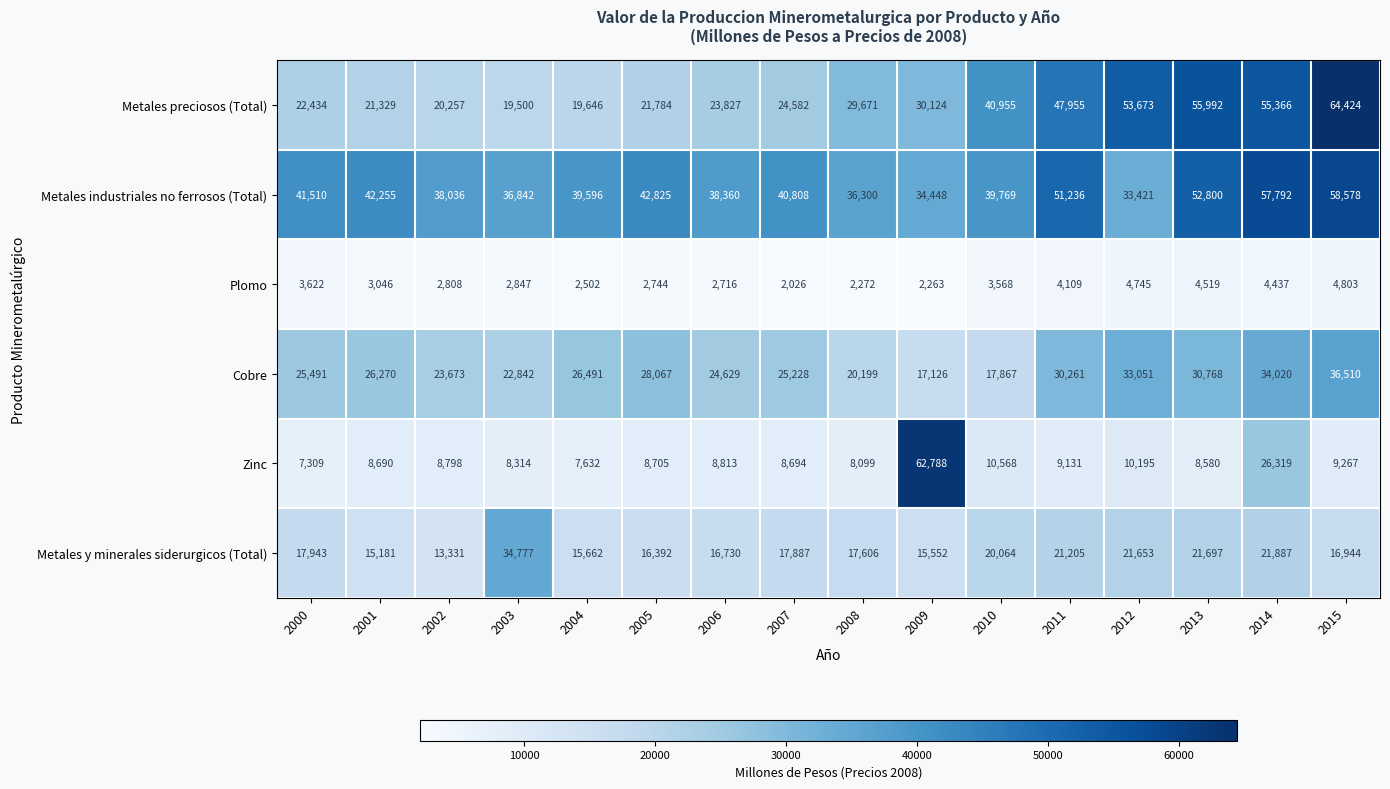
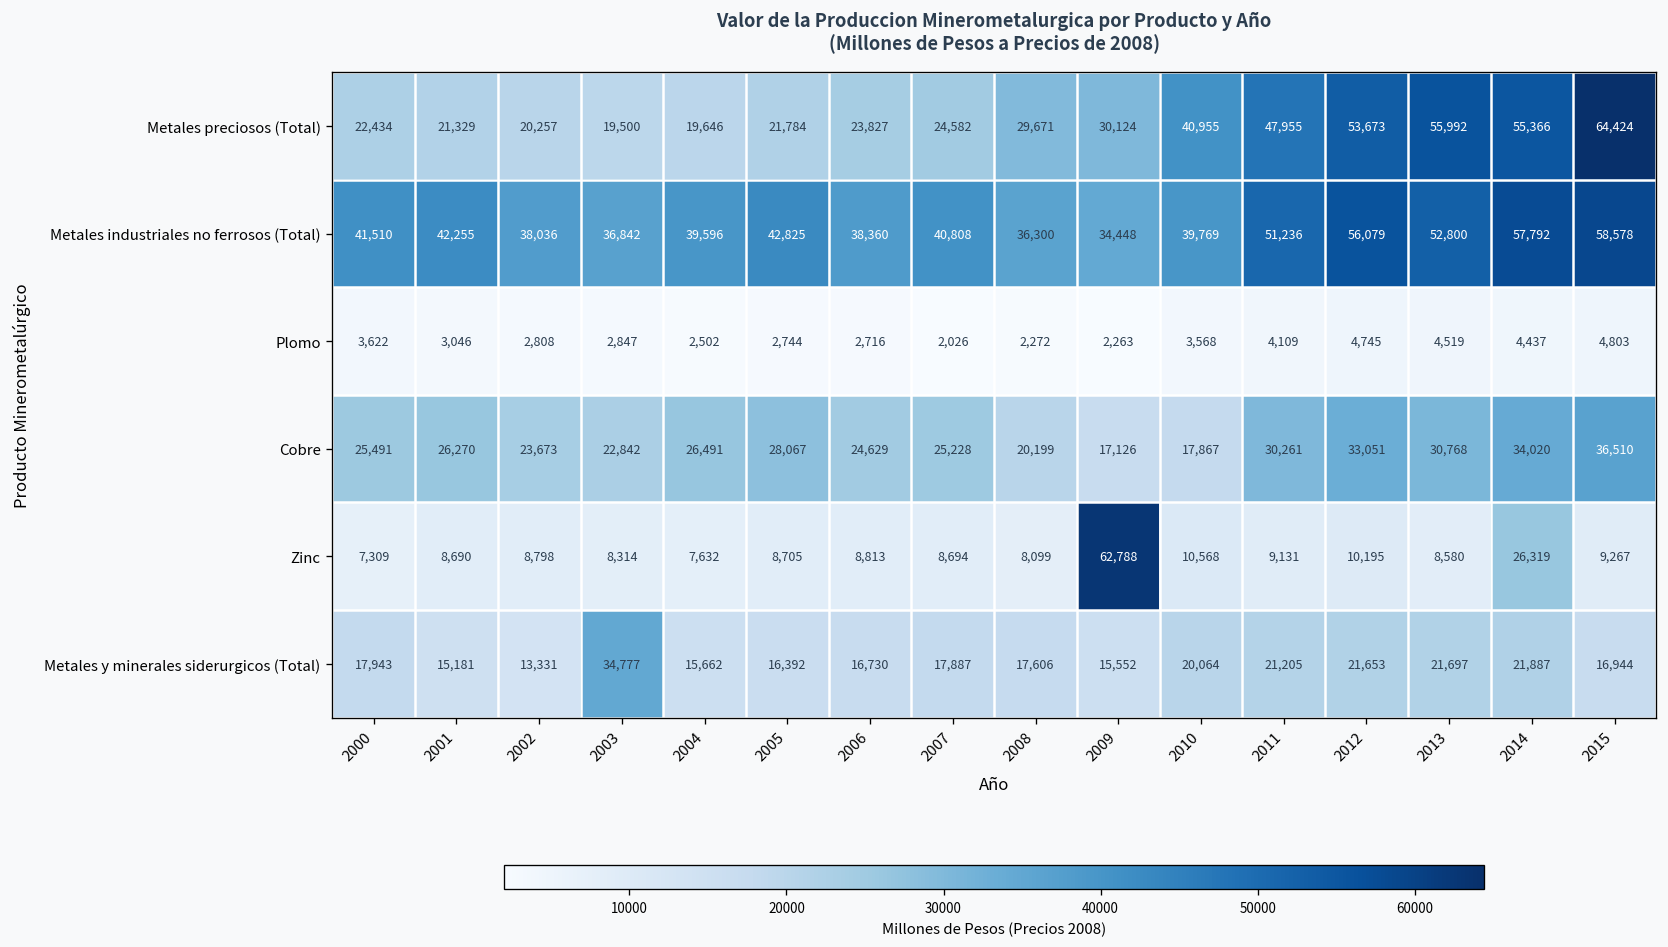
Metales industriales no ferrosos (Total), 2012: 33,421 -> 56,079
